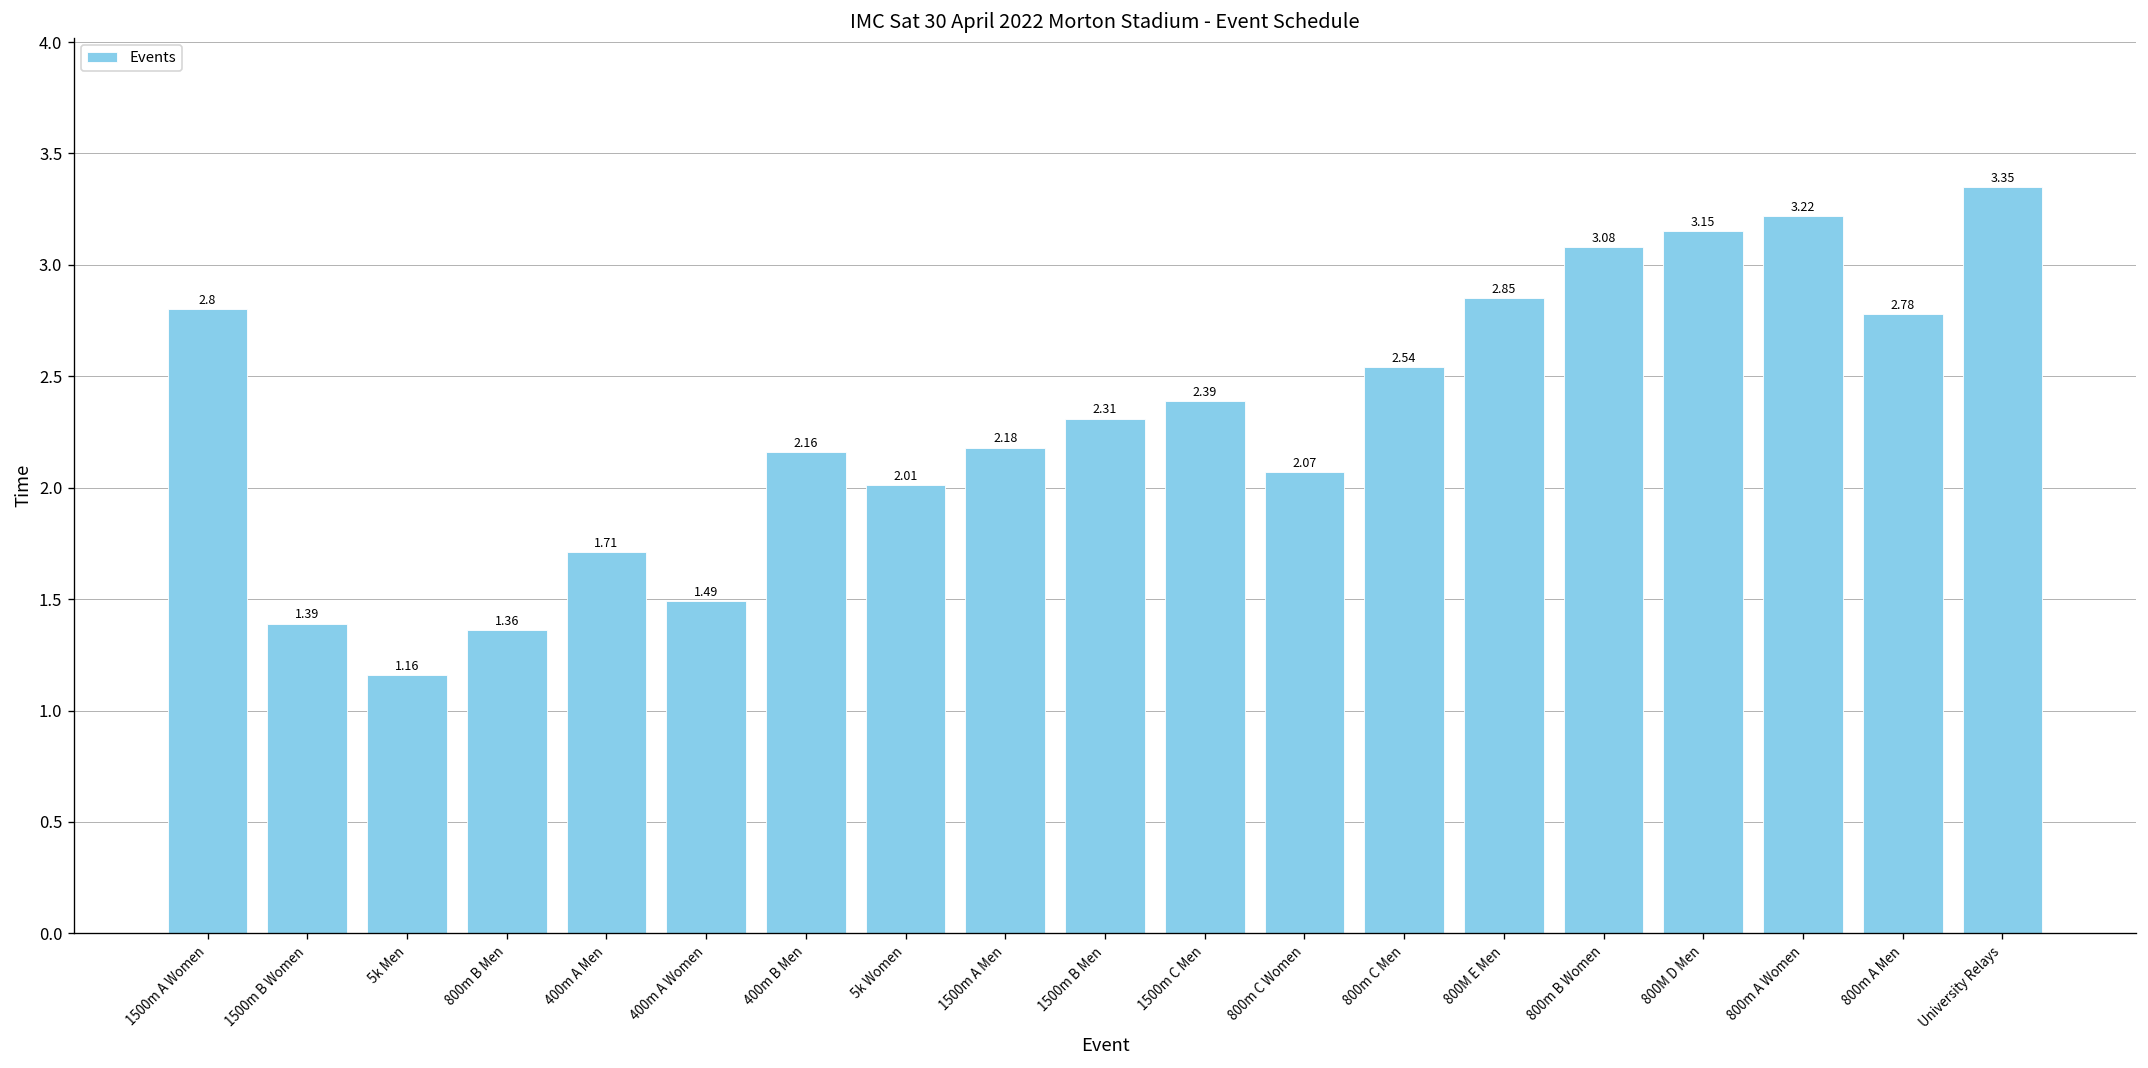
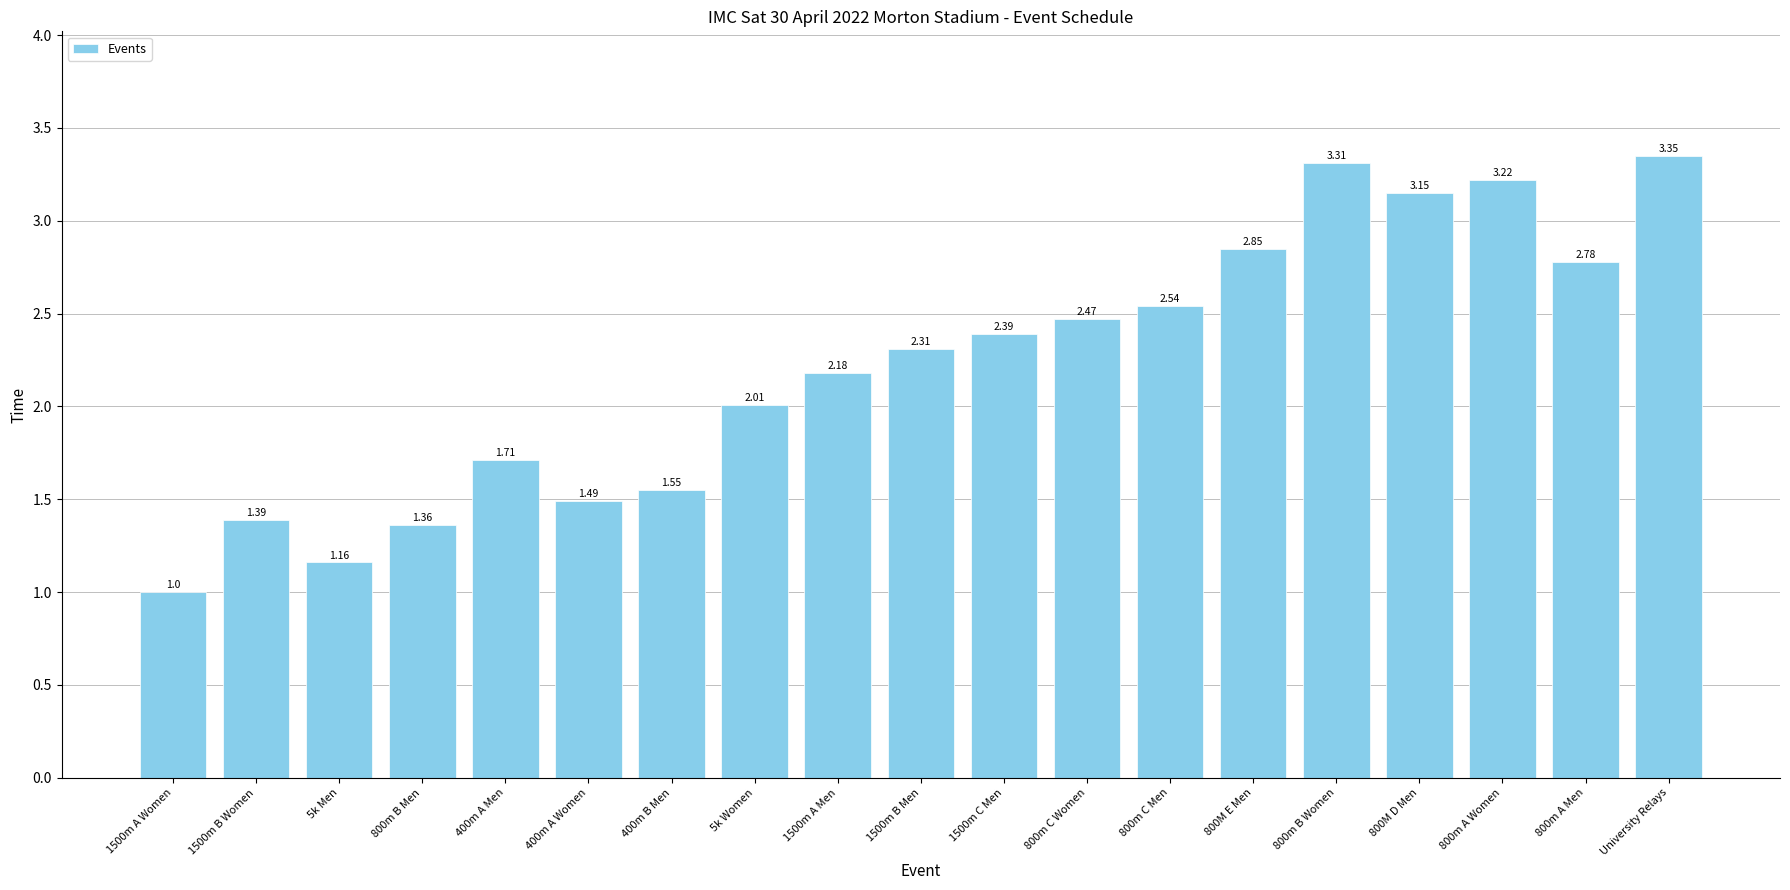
1500m A Women: 2.8 -> 1.0
400m B Men: 2.16 -> 1.55
800m C Women: 2.07 -> 2.47
800m B Women: 3.08 -> 3.31
